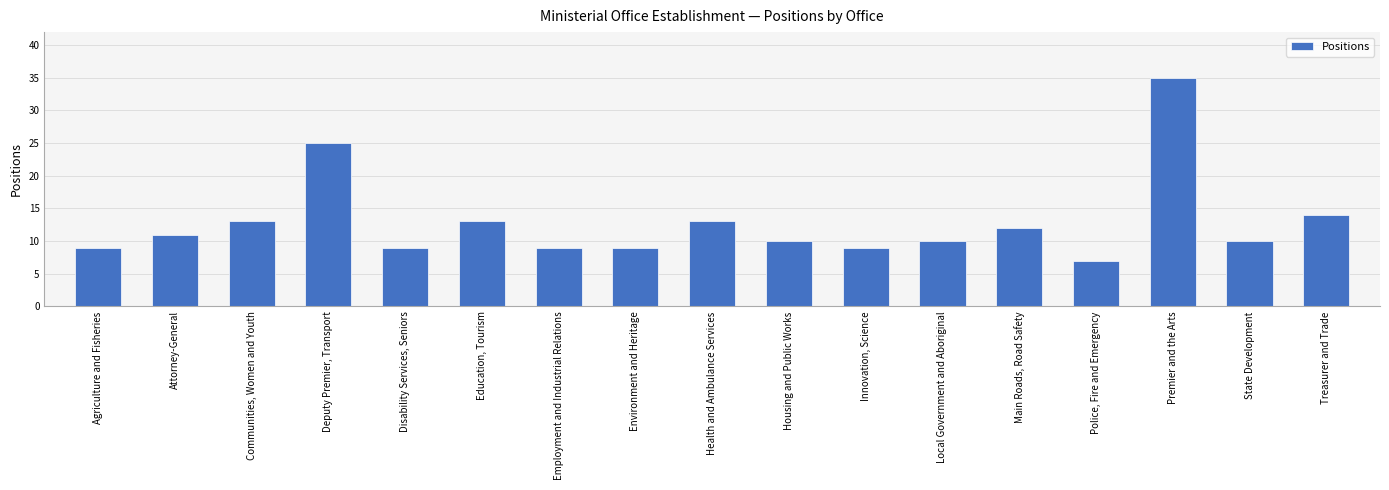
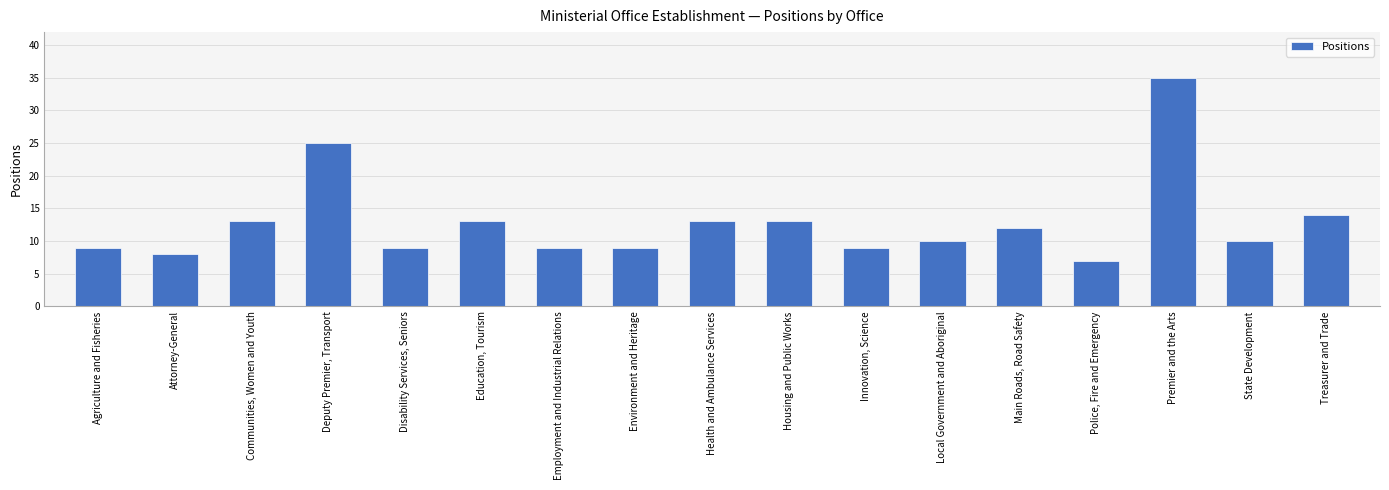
Attorney-General: 11 -> 8
Housing and Public Works: 10 -> 13
